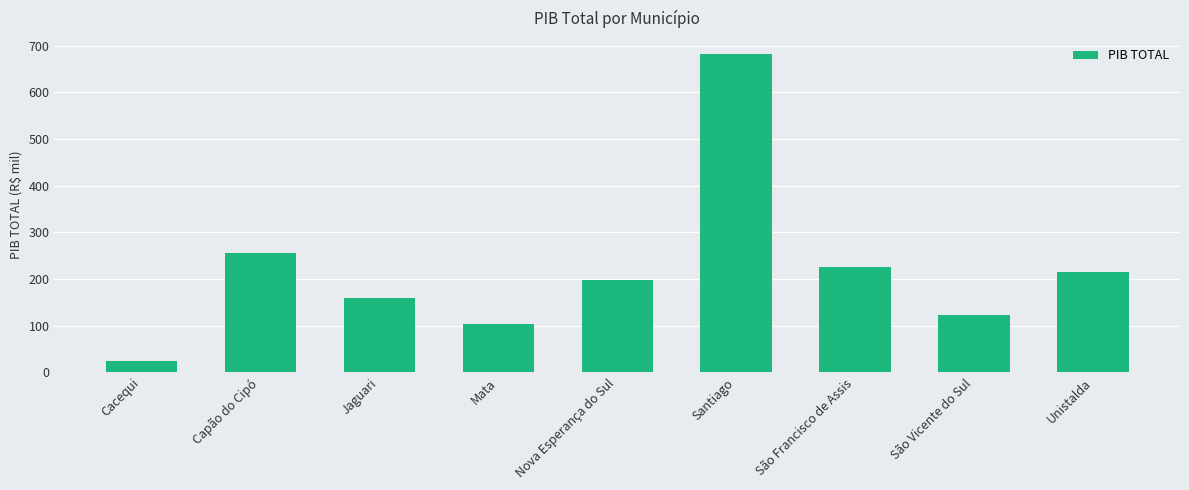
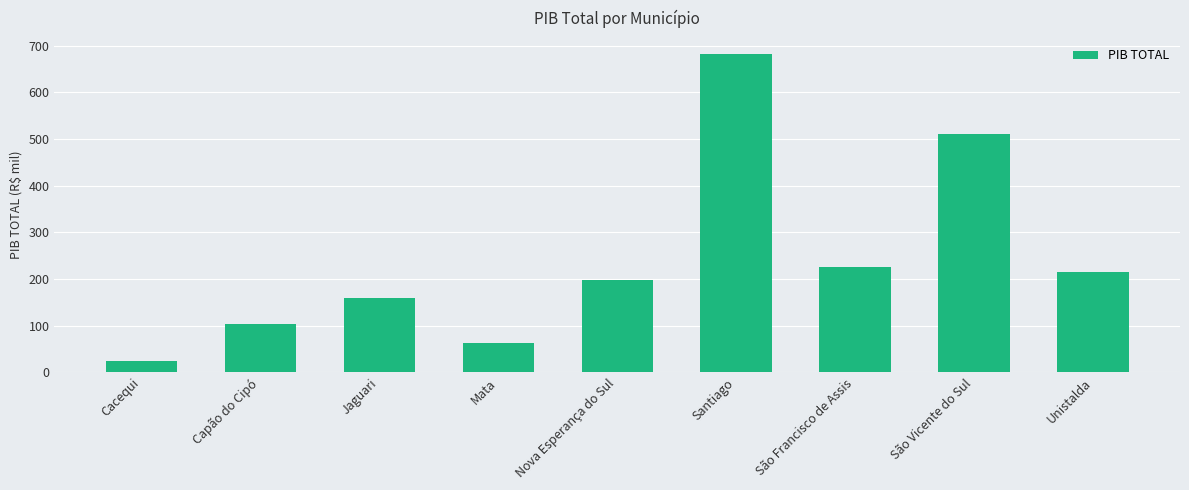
Capão do Cipó: 250 -> 100
Mata: 100 -> 60
São Vicente do Sul: 120 -> 510
